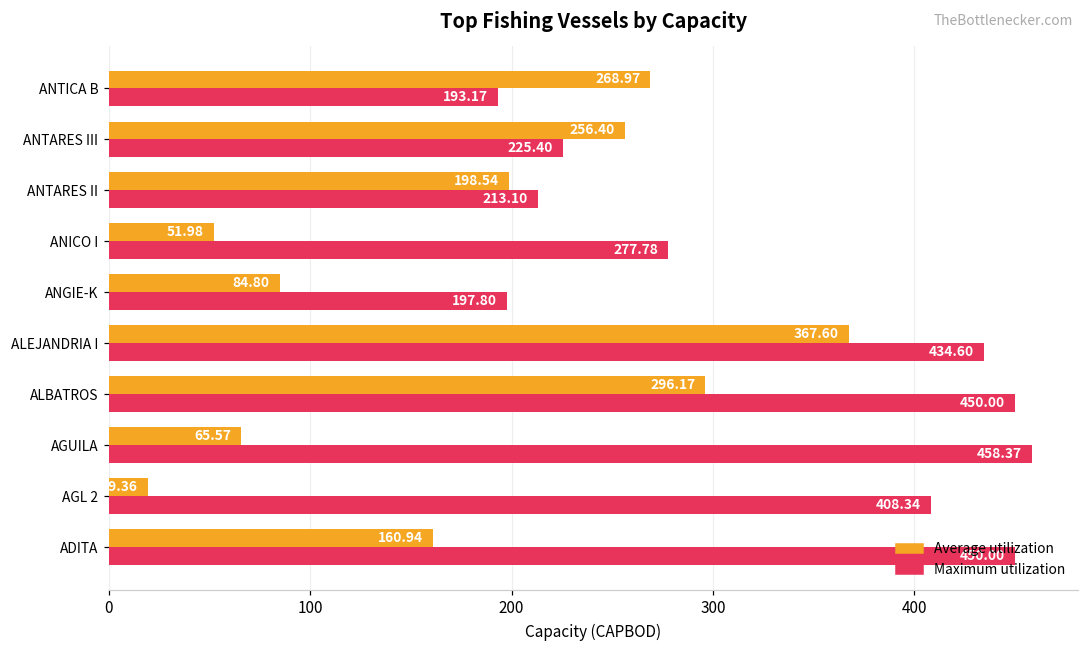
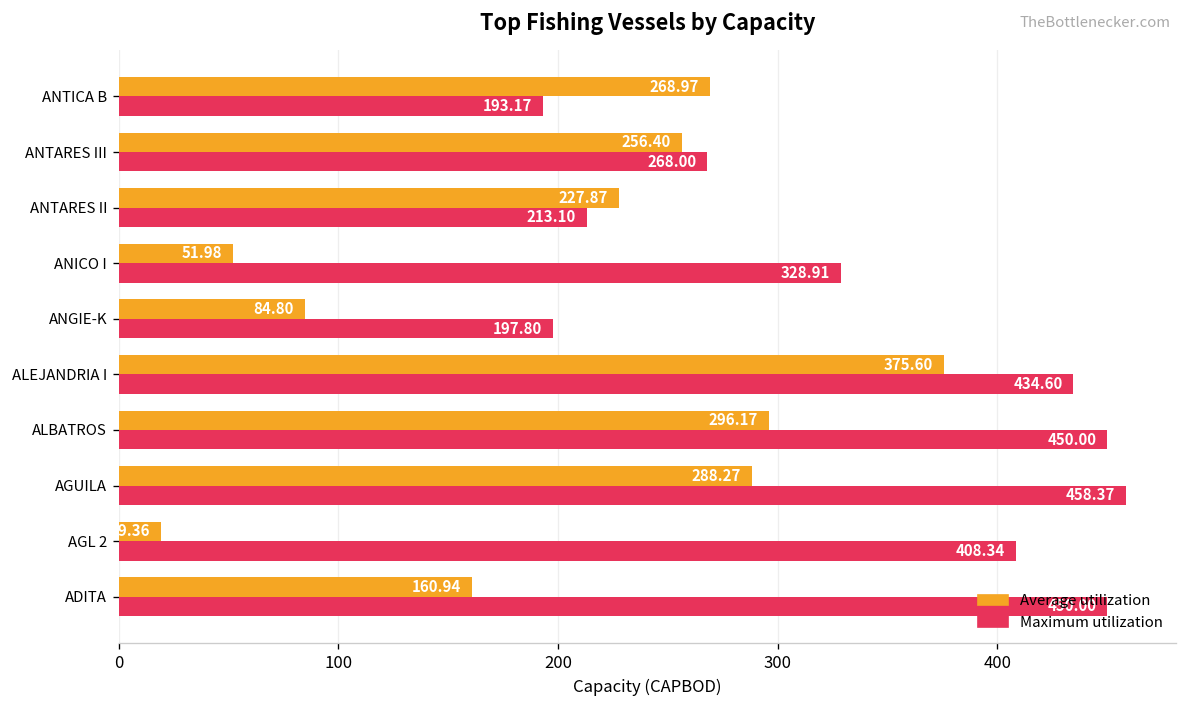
Maximum utilization, ANTARES III: 225.40 -> 268.00
Average utilization, ANTARES II: 198.54 -> 227.87
Maximum utilization, ANICO I: 277.78 -> 328.91
Average utilization, ALEJANDRIA I: 367.60 -> 375.60
Average utilization, AGUILA: 65.57 -> 288.27
